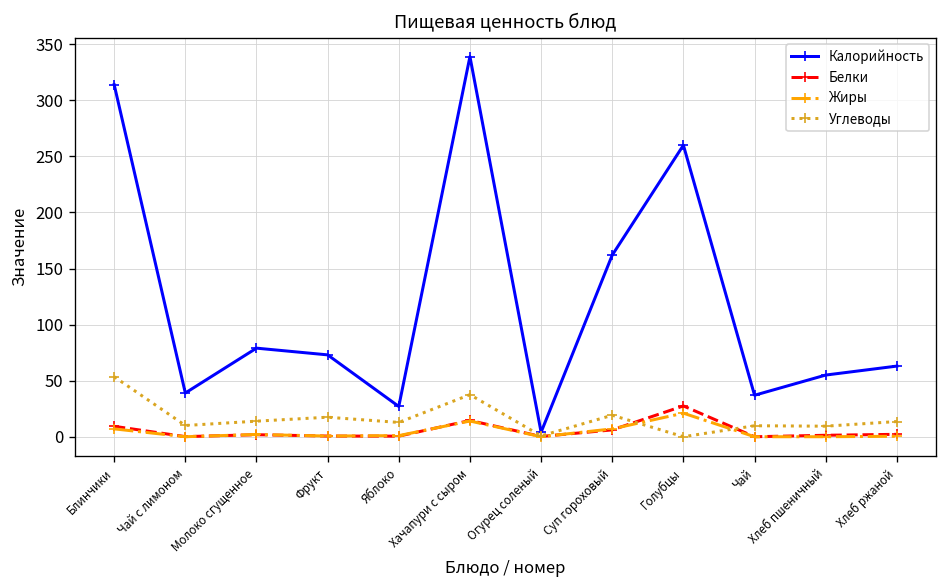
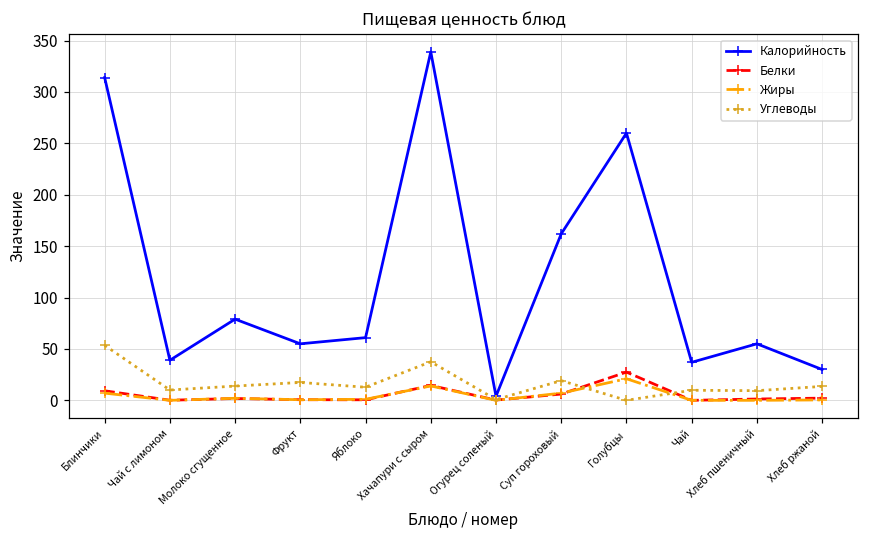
Калорийность, Фрукт: 70 -> 60
Калорийность, Яблоко: 30 -> 60
Калорийность, Хлеб ржаной: 60 -> 30
